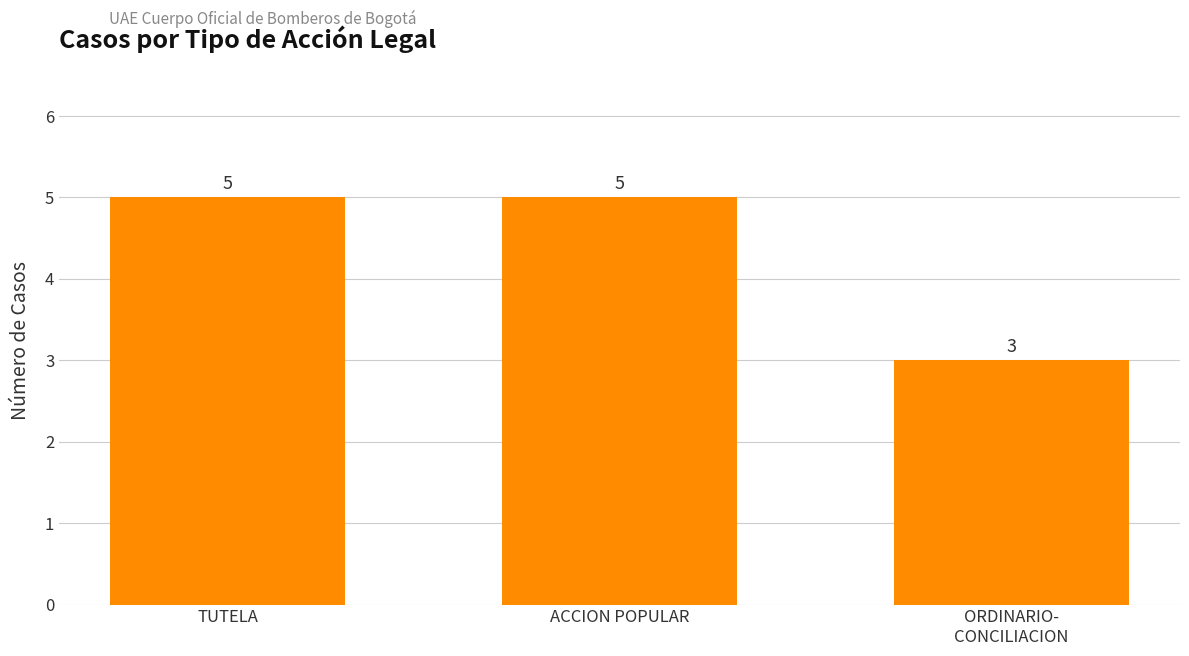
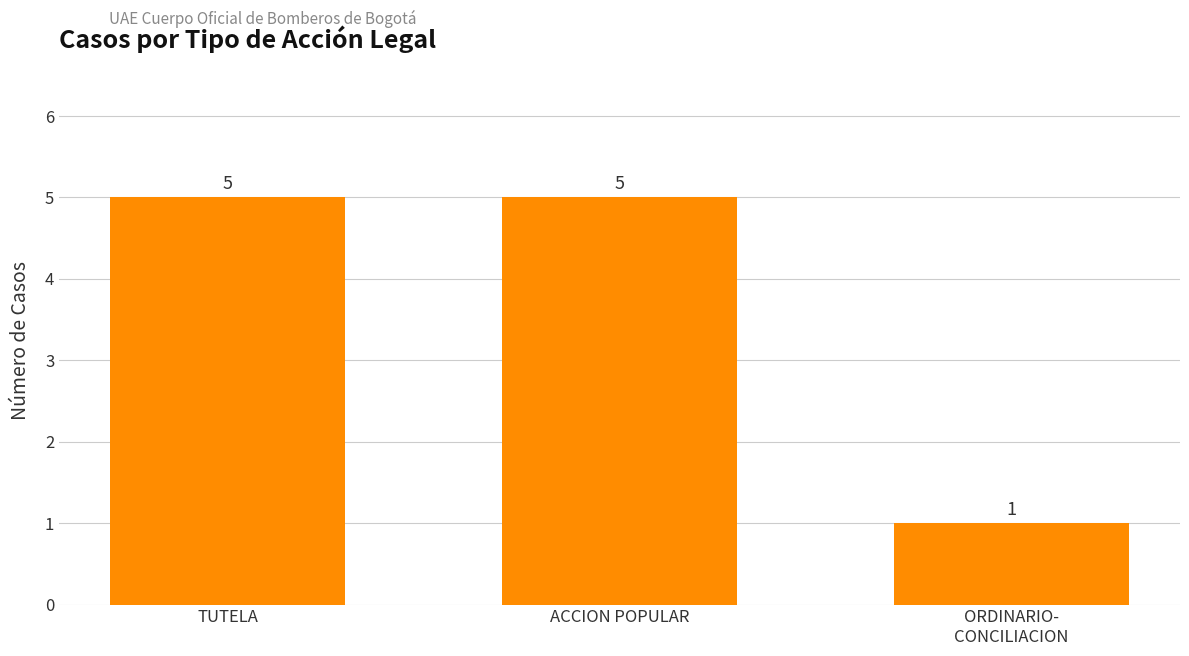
ORDINARIO- CONCILIACION: 3 -> 1
